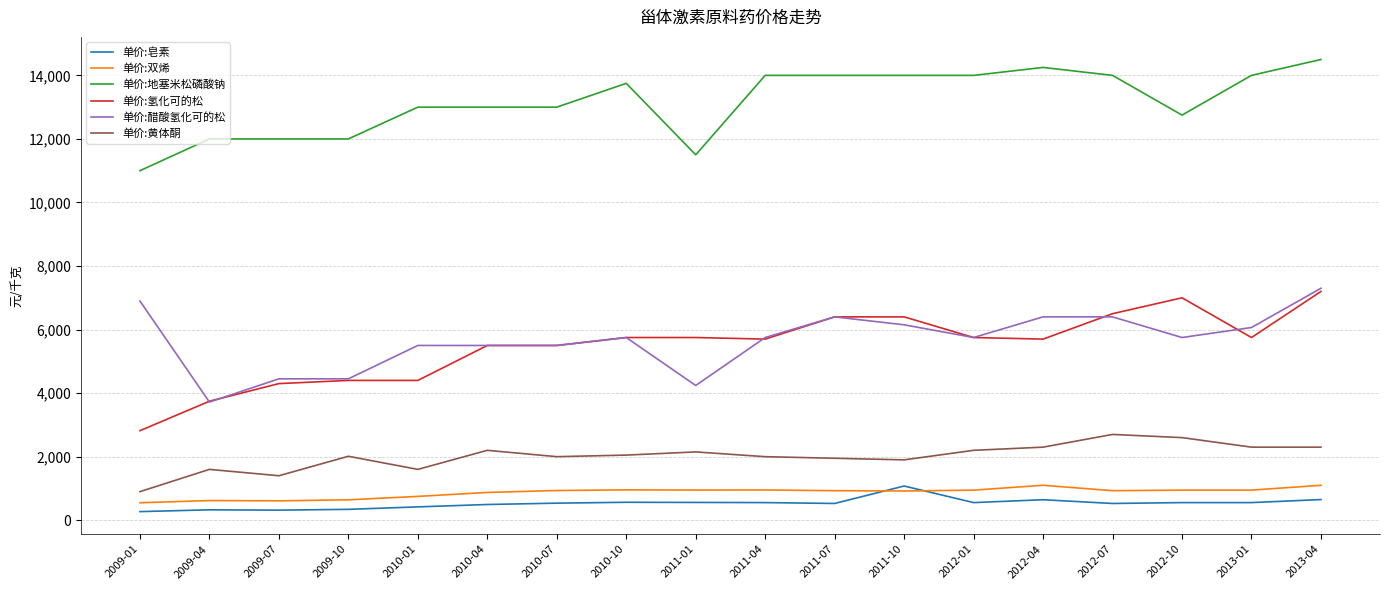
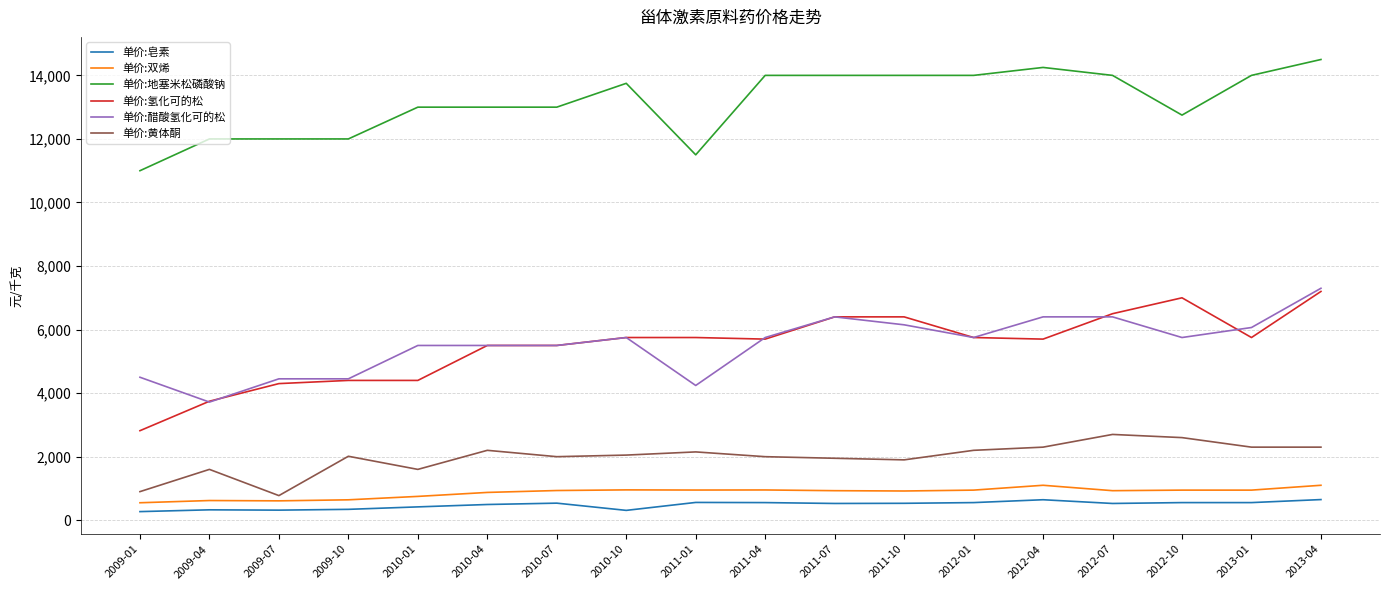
单价:醋酸氢化可的松, 2009-01: 6,900 -> 4,500
单价:黄体酮, 2009-07: 1,400 -> 800
单价:皂素, 2010-10: 600 -> 300
单价:皂素, 2011-10: 1,100 -> 500
